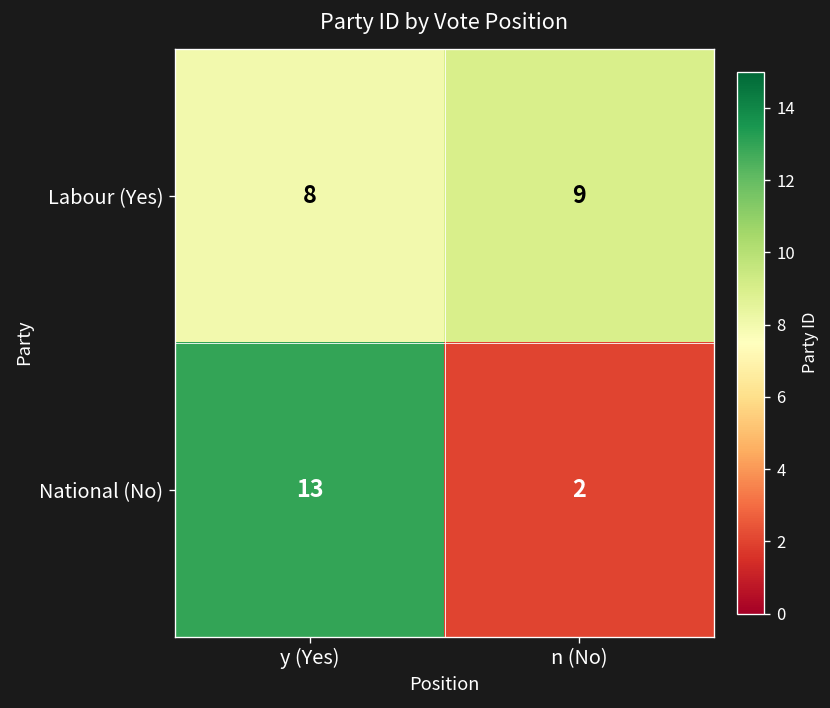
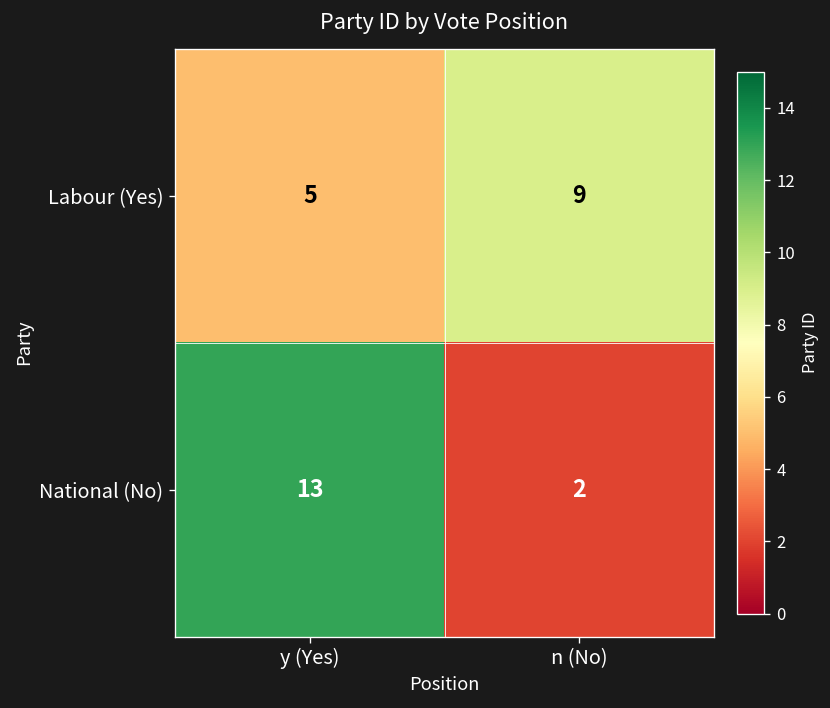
Labour (Yes), y (Yes): 8 -> 5
